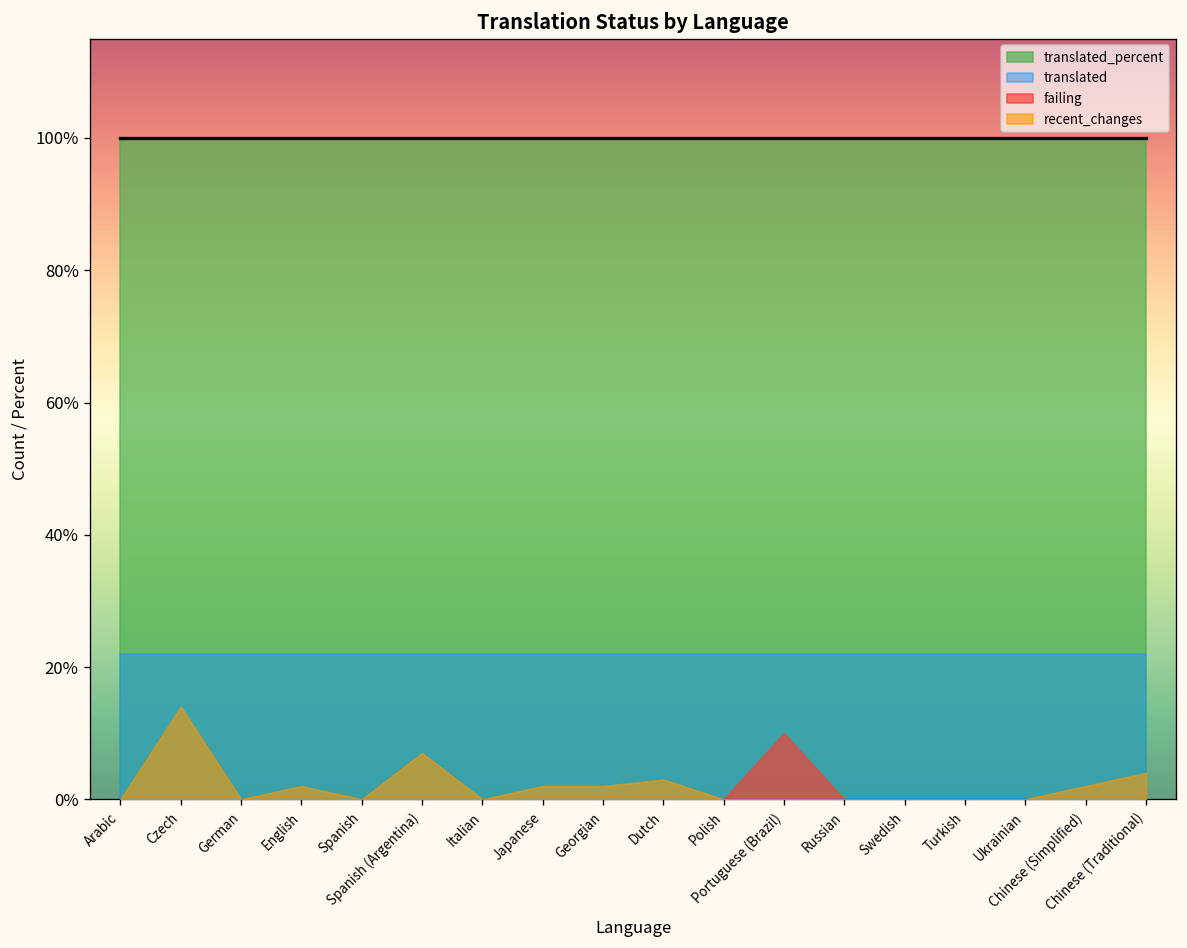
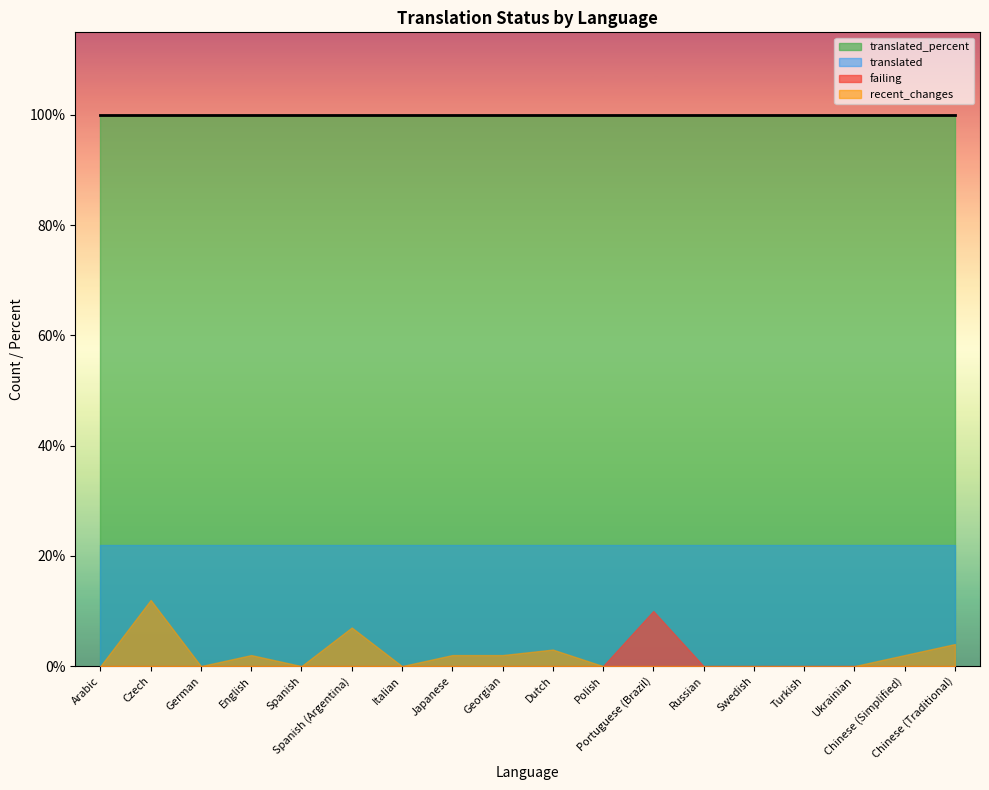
recent_changes, Czech: 14% -> 12%
